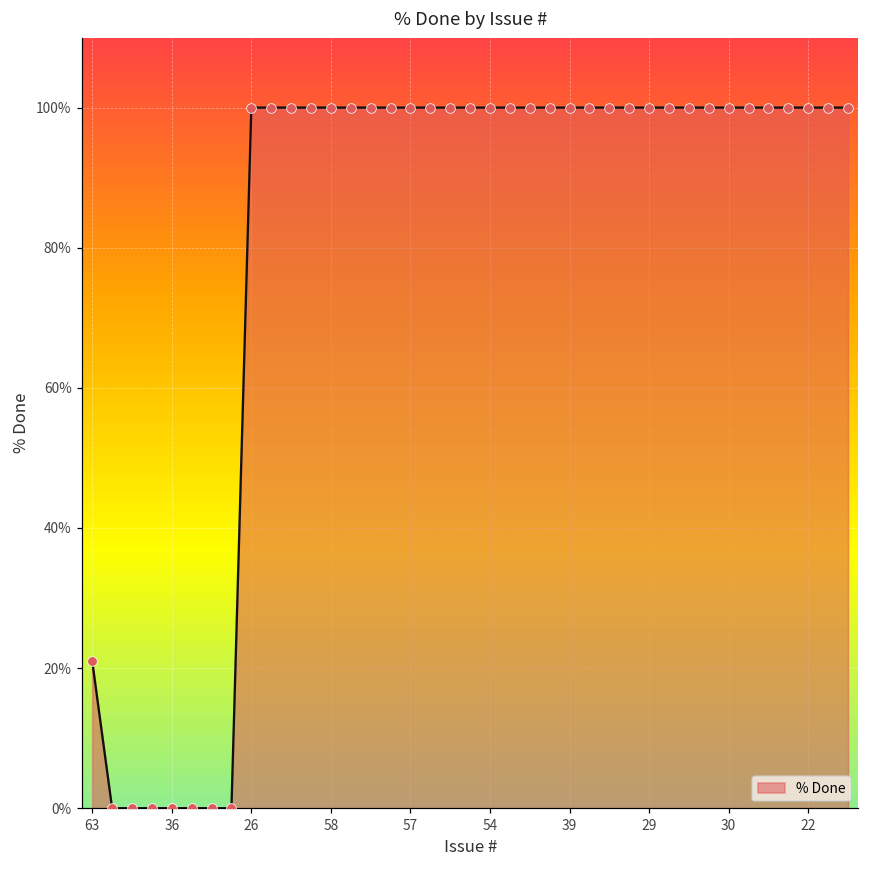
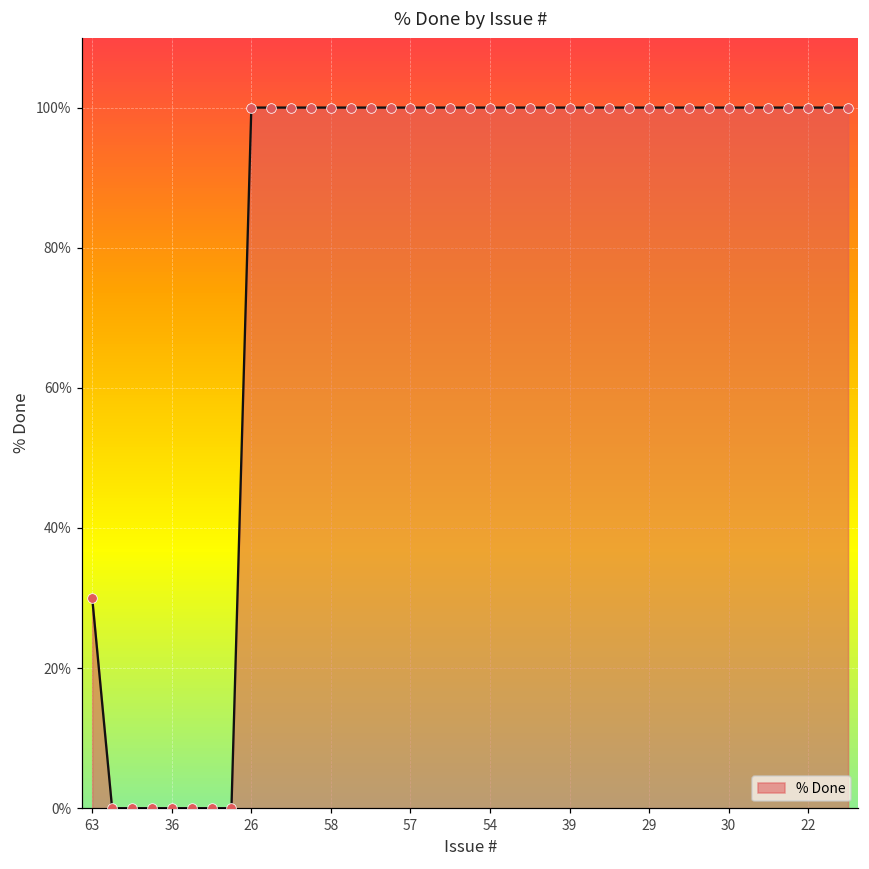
63: 21% -> 30%
